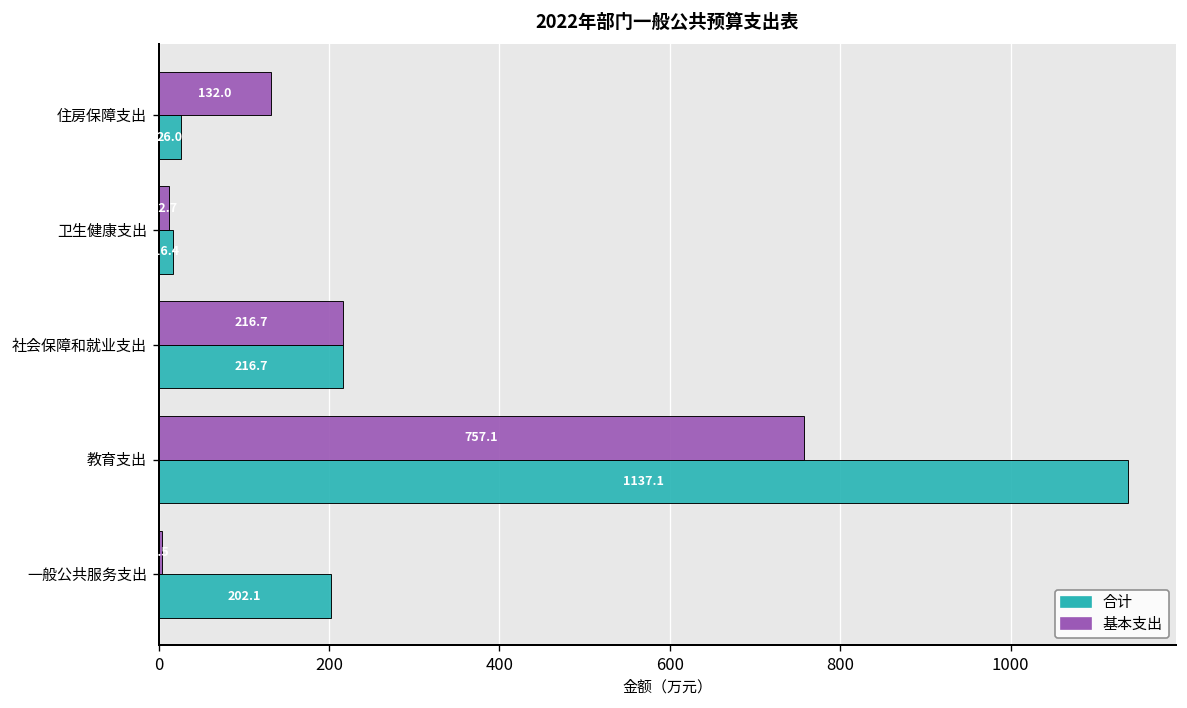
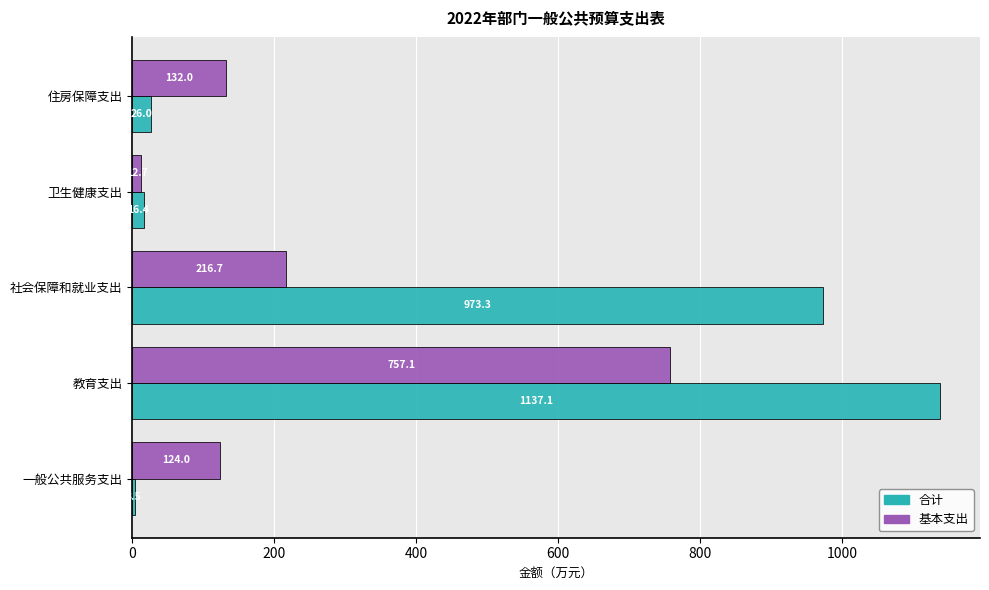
合计, 社会保障和就业支出: 216.7 -> 973.3
基本支出, 一般公共服务支出: 0 -> 120
合计, 一般公共服务支出: 200 -> 0
